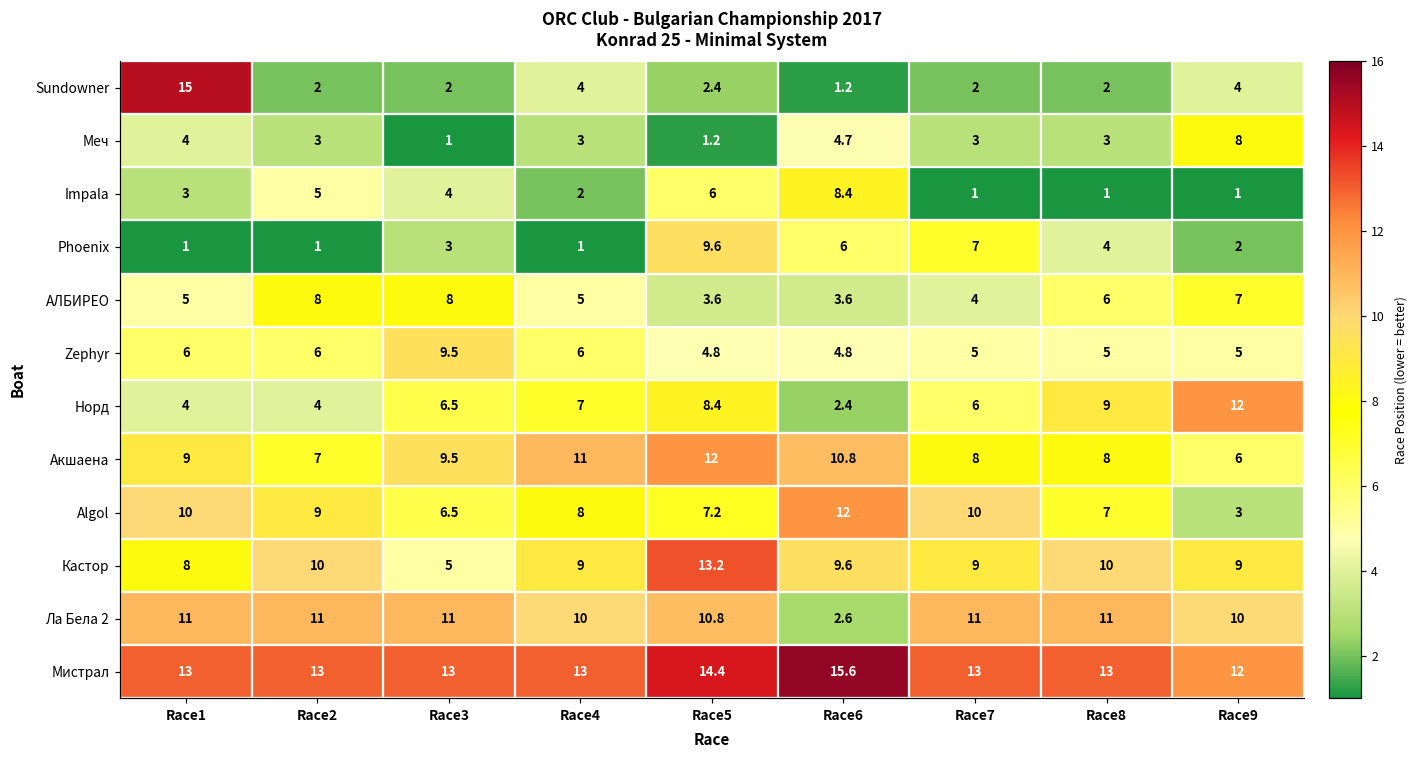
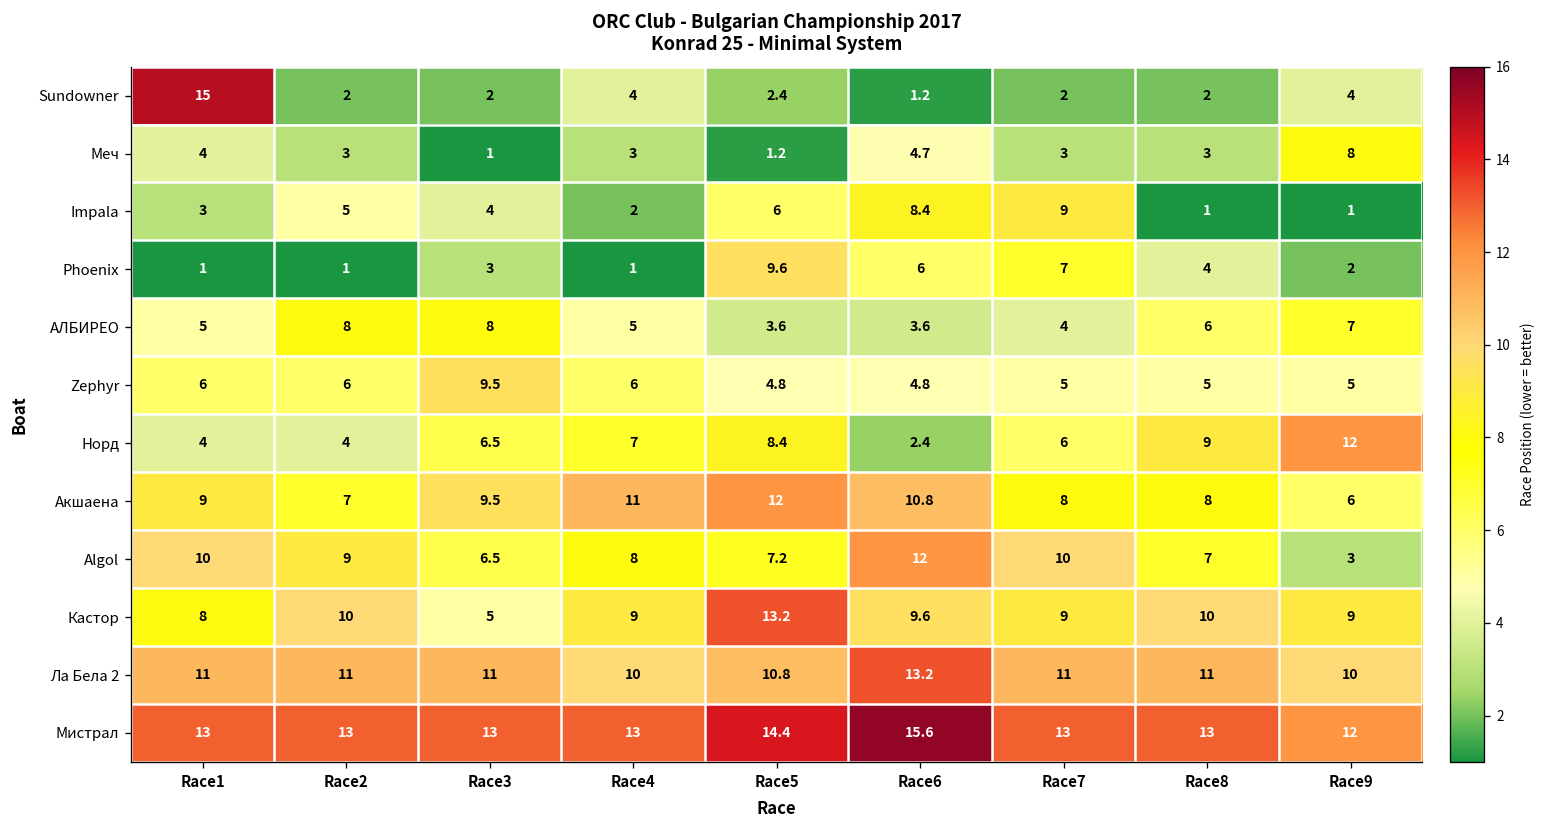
Impala, Race7: 1 -> 9
Ла Бела 2, Race6: 2.6 -> 13.2
